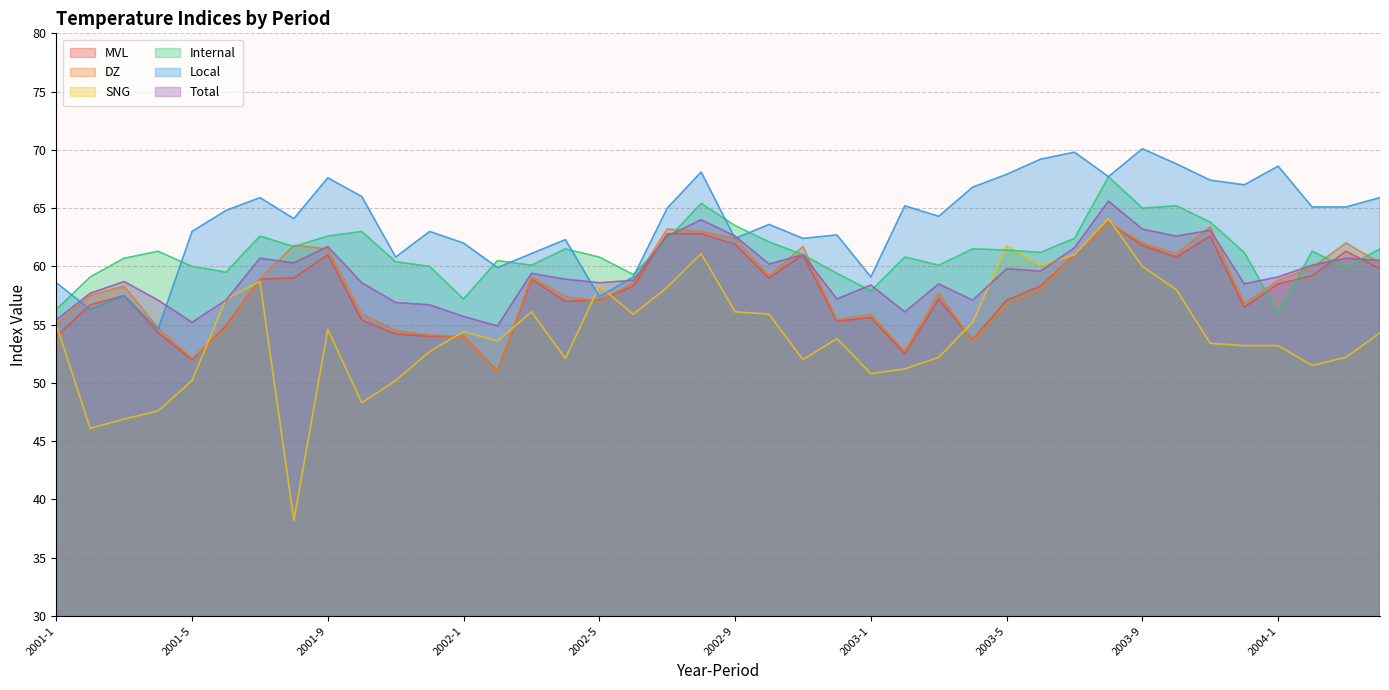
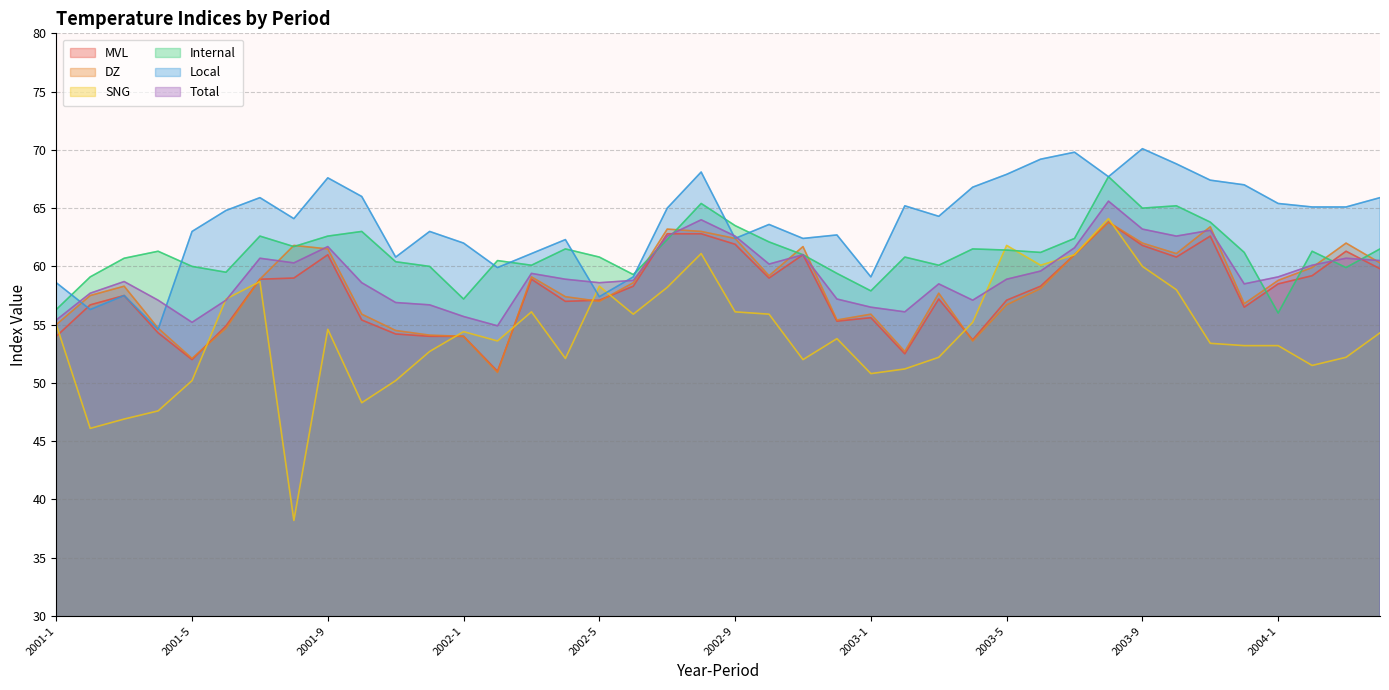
Total, 2003-1: 58.4 -> 56.5
Total, 2003-5: 59.8 -> 58.9
Local, 2004-1: 68.6 -> 65.4
